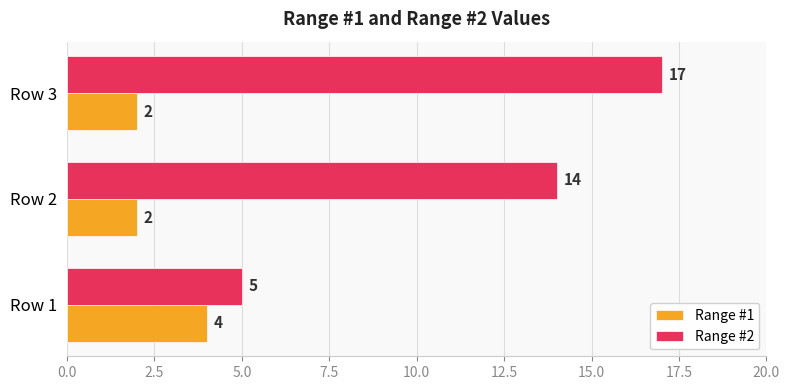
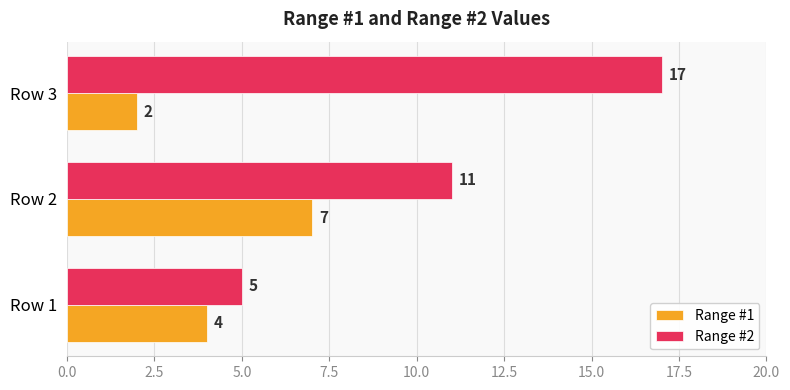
Range #2, Row 2: 14 -> 11
Range #1, Row 2: 2 -> 7
